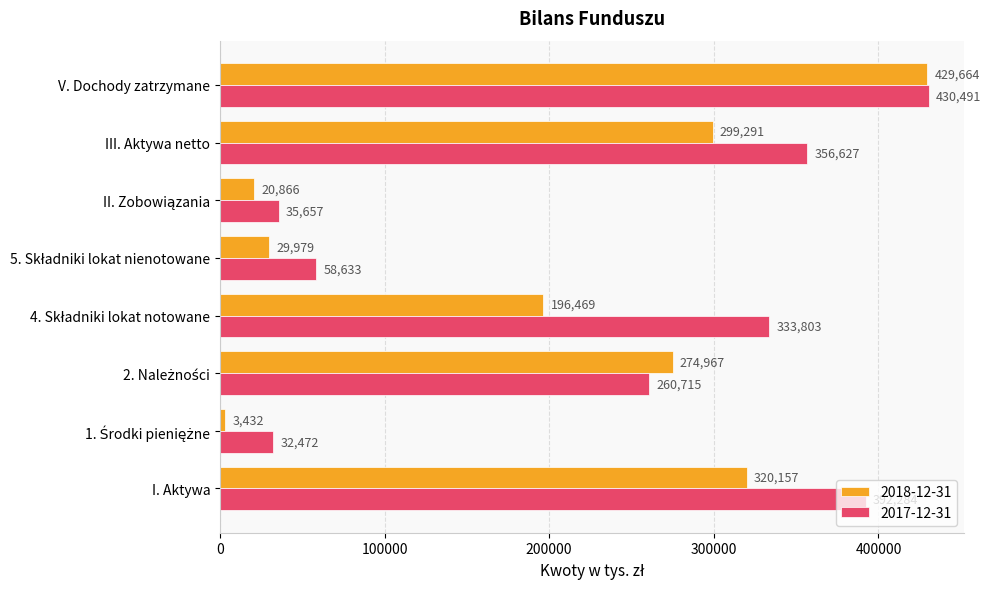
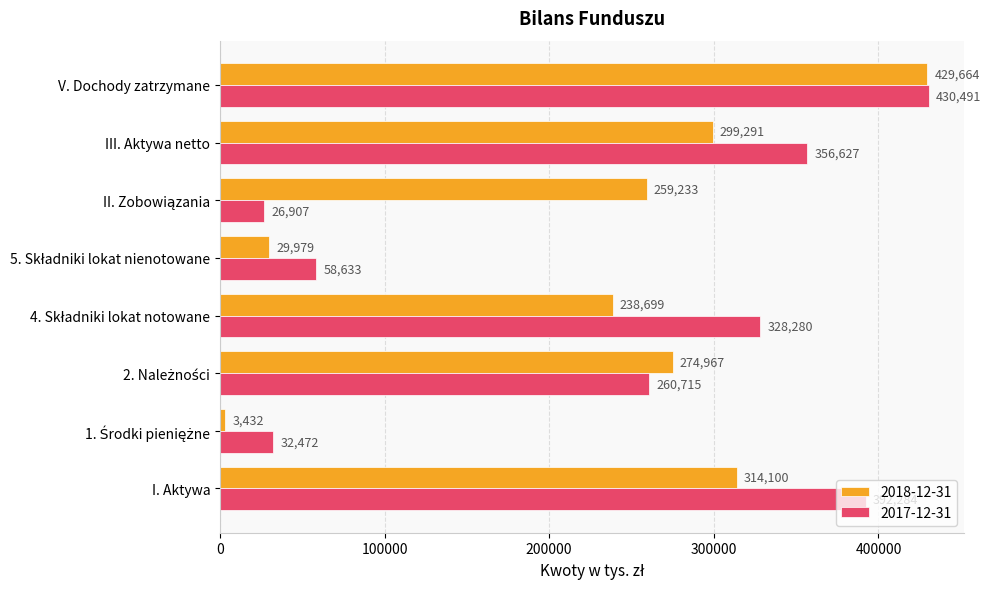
2018-12-31, II. Zobowiązania: 20,866 -> 259,233
2017-12-31, II. Zobowiązania: 35,657 -> 26,907
2018-12-31, 4. Składniki lokat notowane: 196,469 -> 238,699
2017-12-31, 4. Składniki lokat notowane: 333,803 -> 328,280
2018-12-31, I. Aktywa: 320,157 -> 314,100
